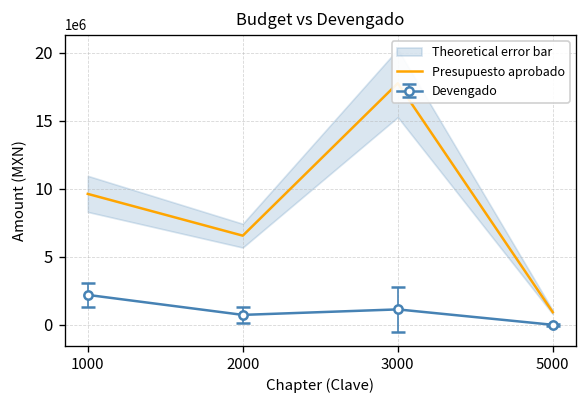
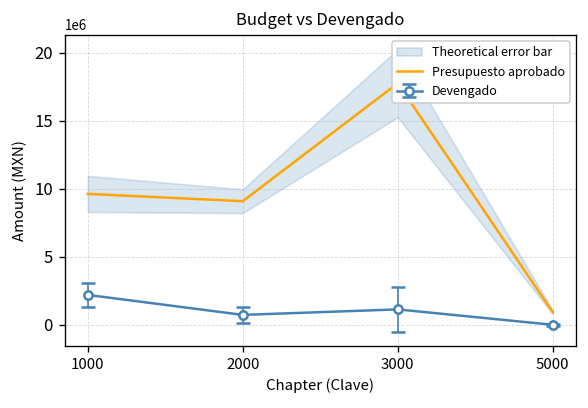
Presupuesto aprobado, 2000: 6600000 -> 9100000
